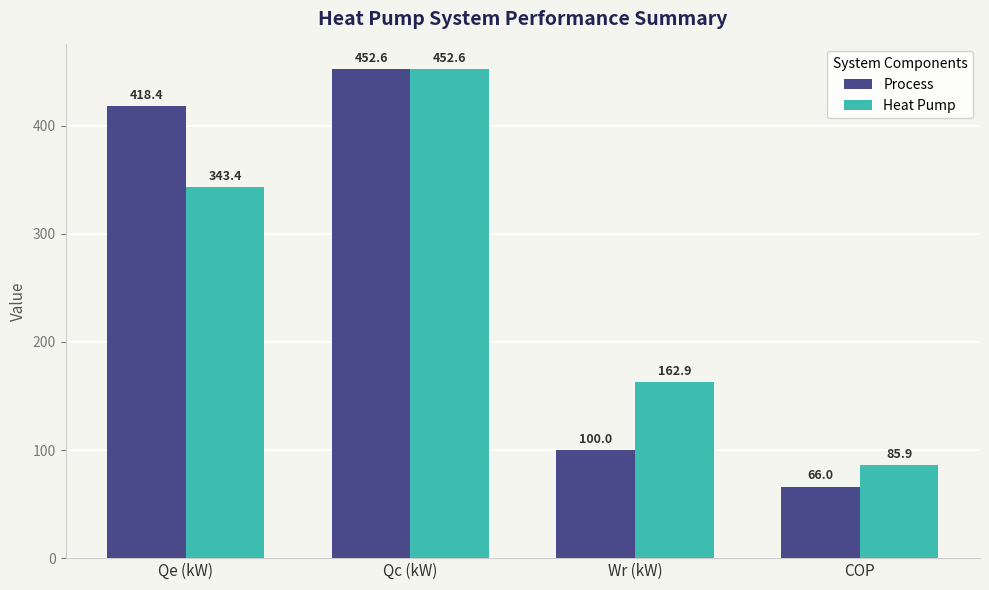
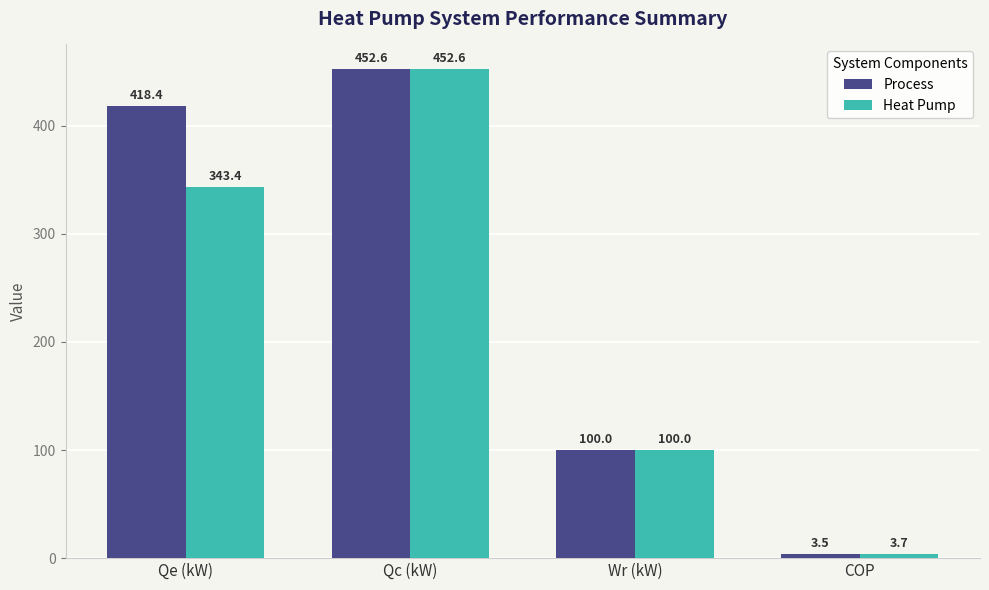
Heat Pump, Wr (kW): 162.9 -> 100.0
Process, COP: 66.0 -> 3.5
Heat Pump, COP: 85.9 -> 3.7
